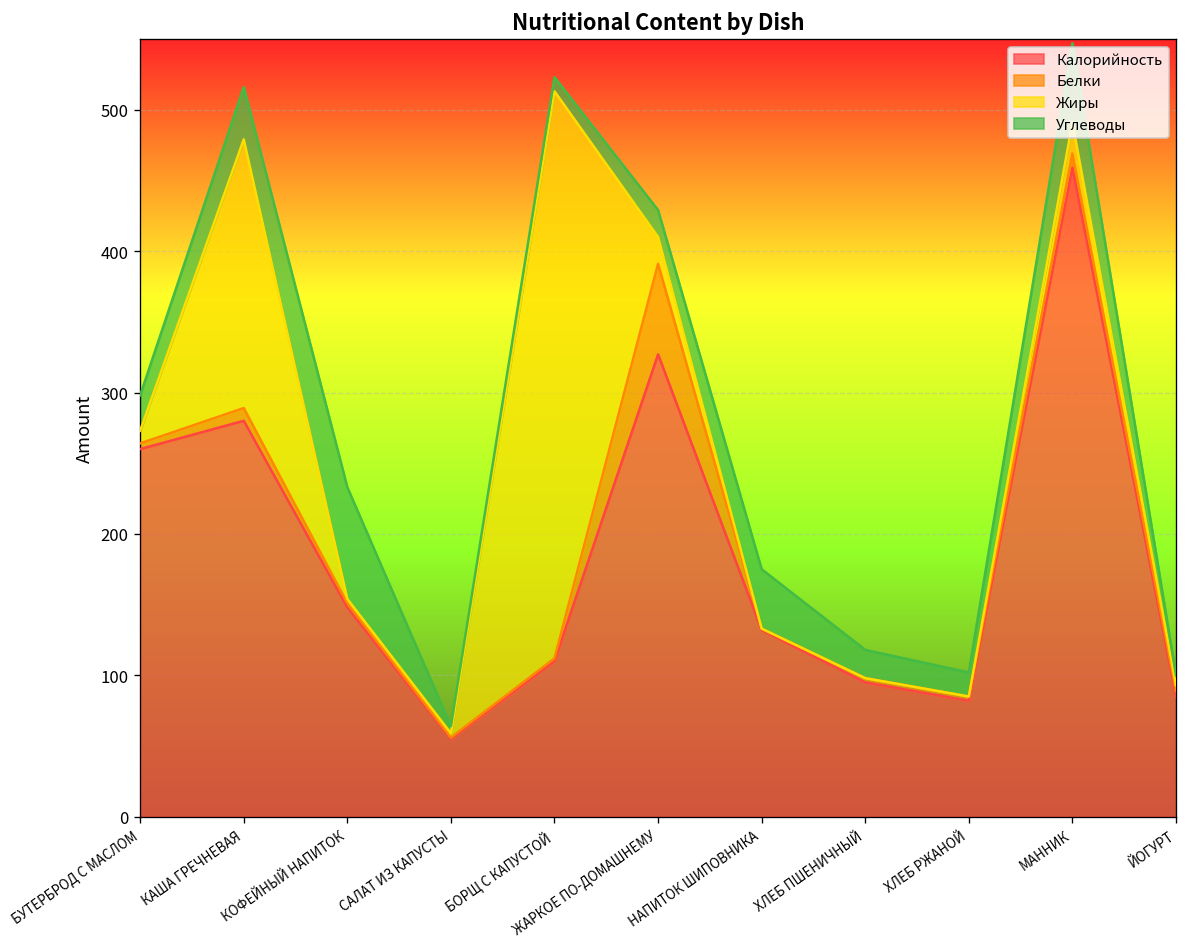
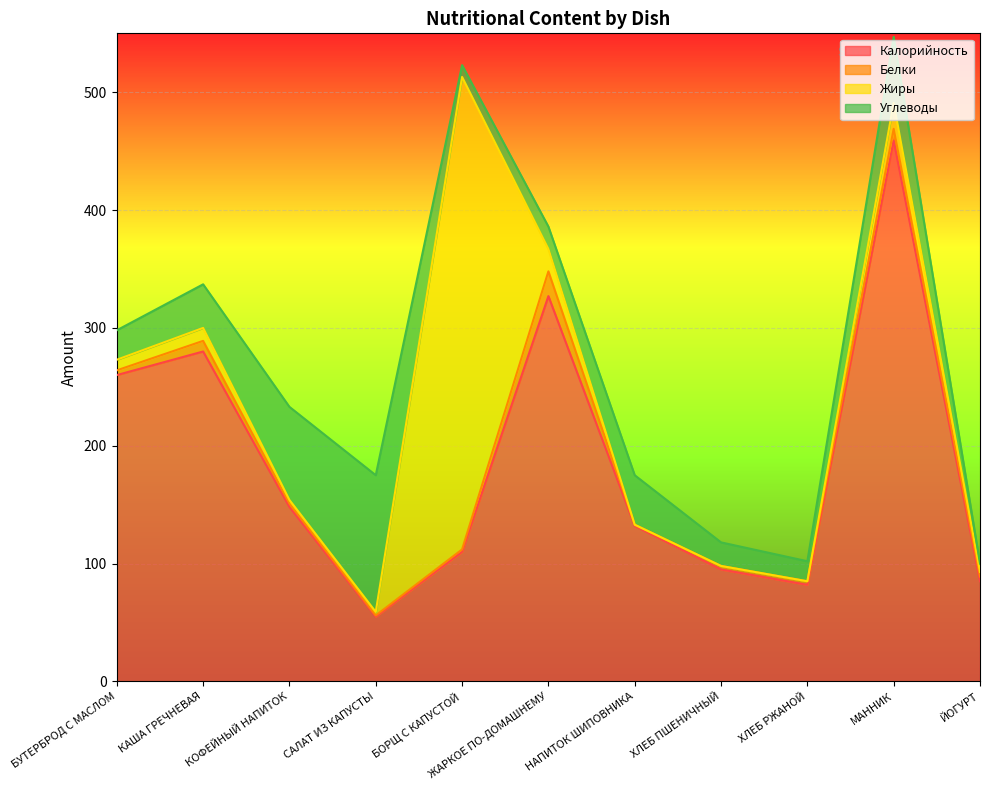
Жиры, КАША ГРЕЧНЕВАЯ: 190 -> 11
Углеводы, САЛАТ ИЗ КАПУСТЫ: 5 -> 116
Белки, ЖАРКОЕ ПО-ДОМАШНЕМУ: 64 -> 21
